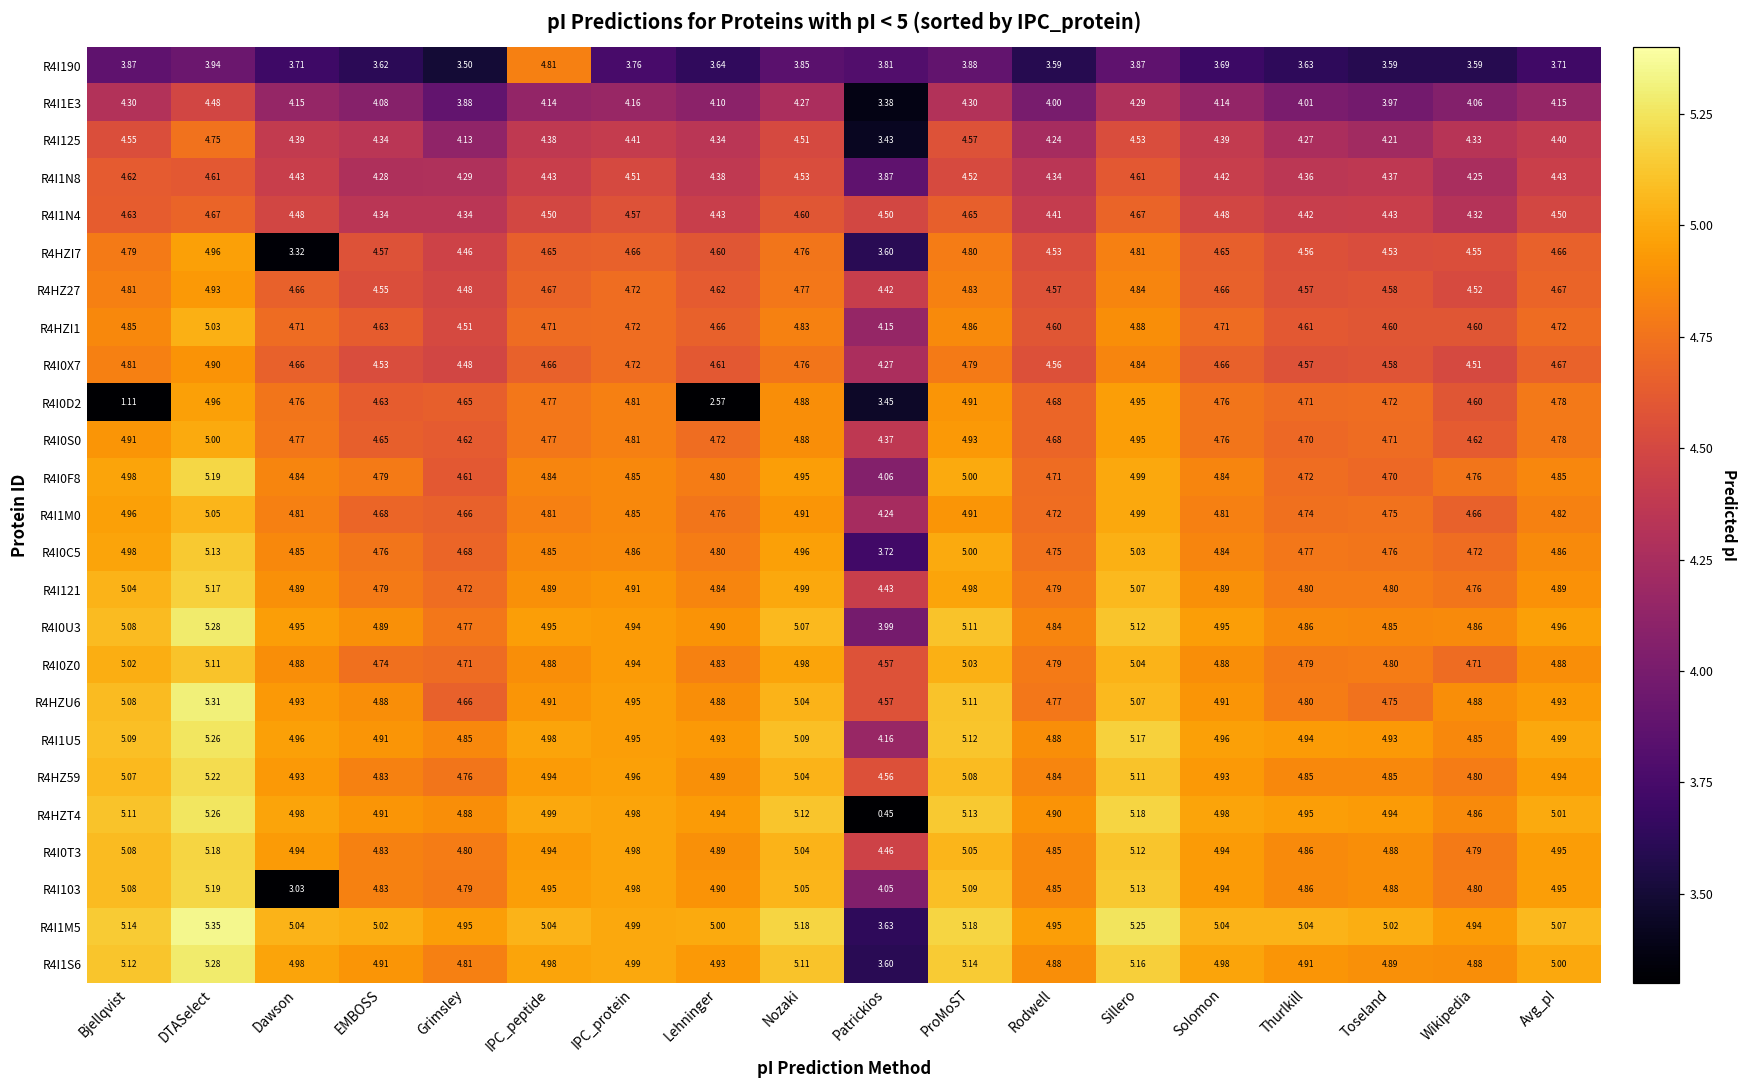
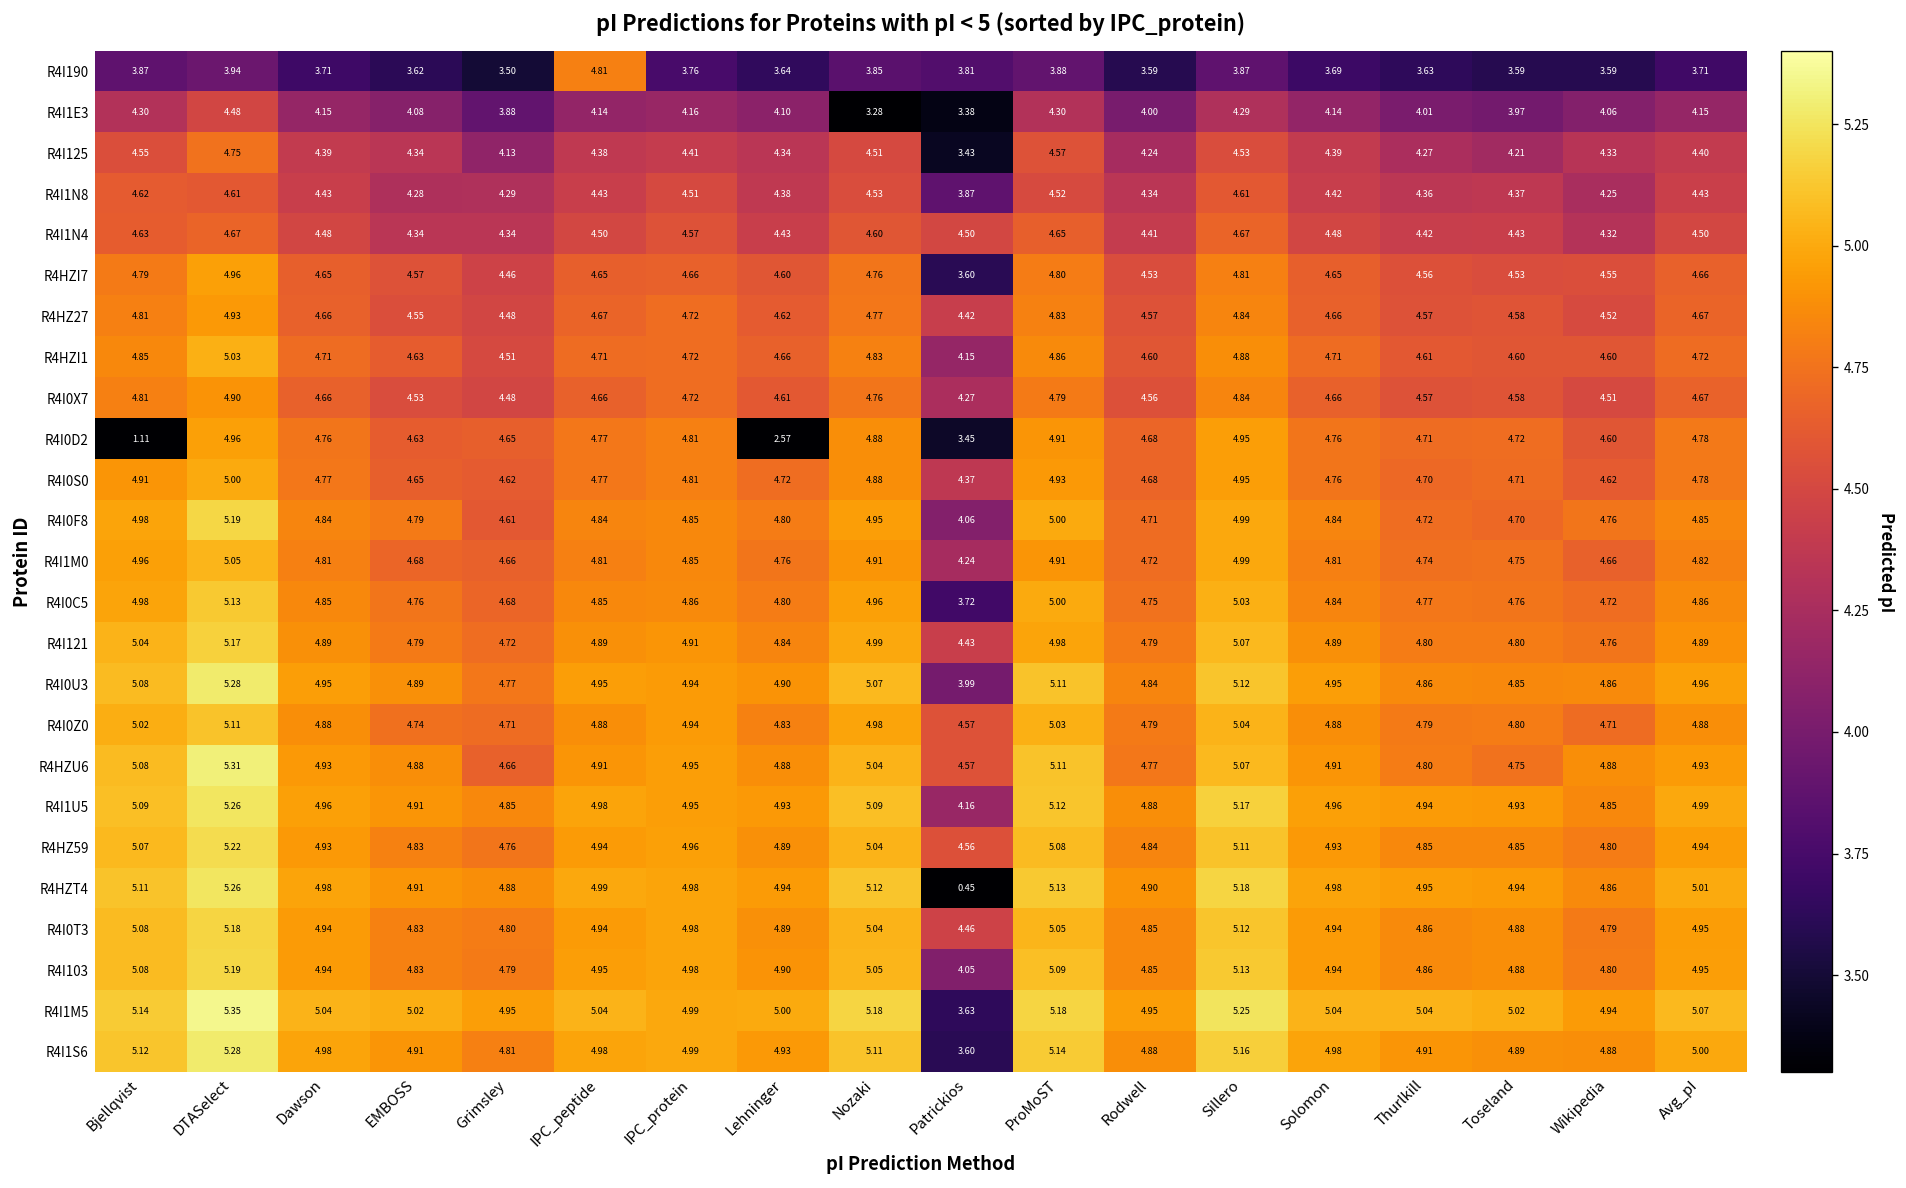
R4I1E3, Nozaki: 4.27 -> 3.28
R4HZI7, Dawson: 3.32 -> 4.65
R4I103, Dawson: 3.03 -> 4.94
